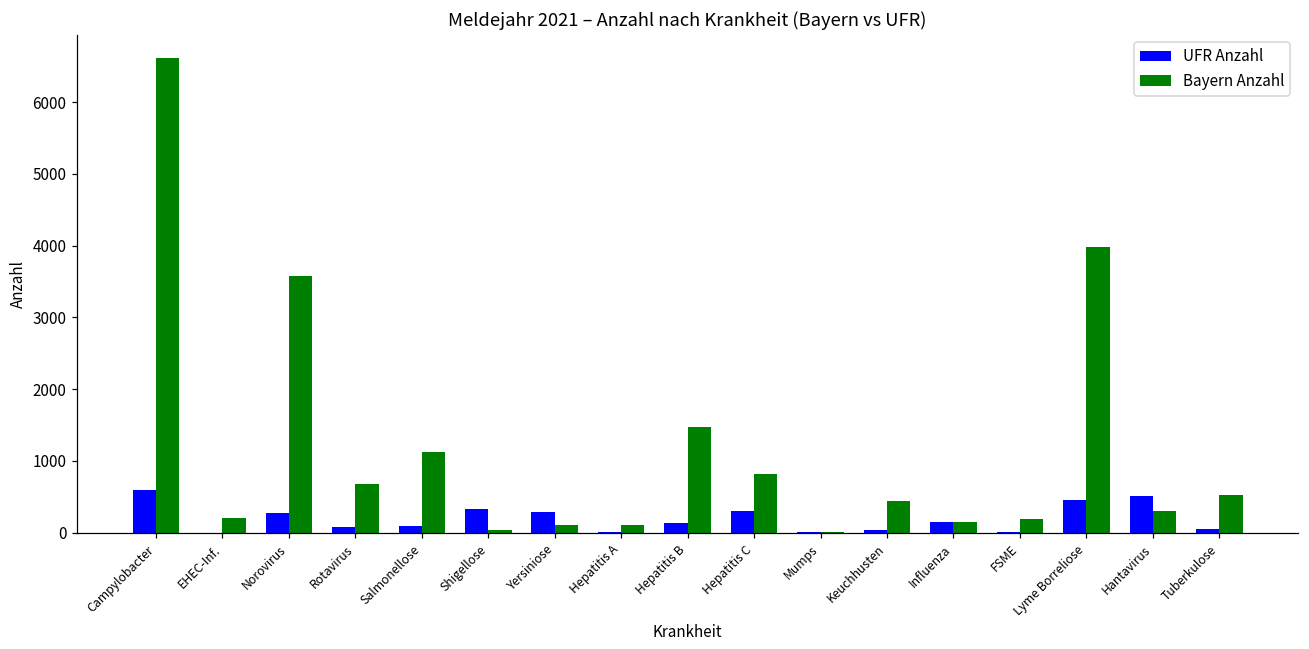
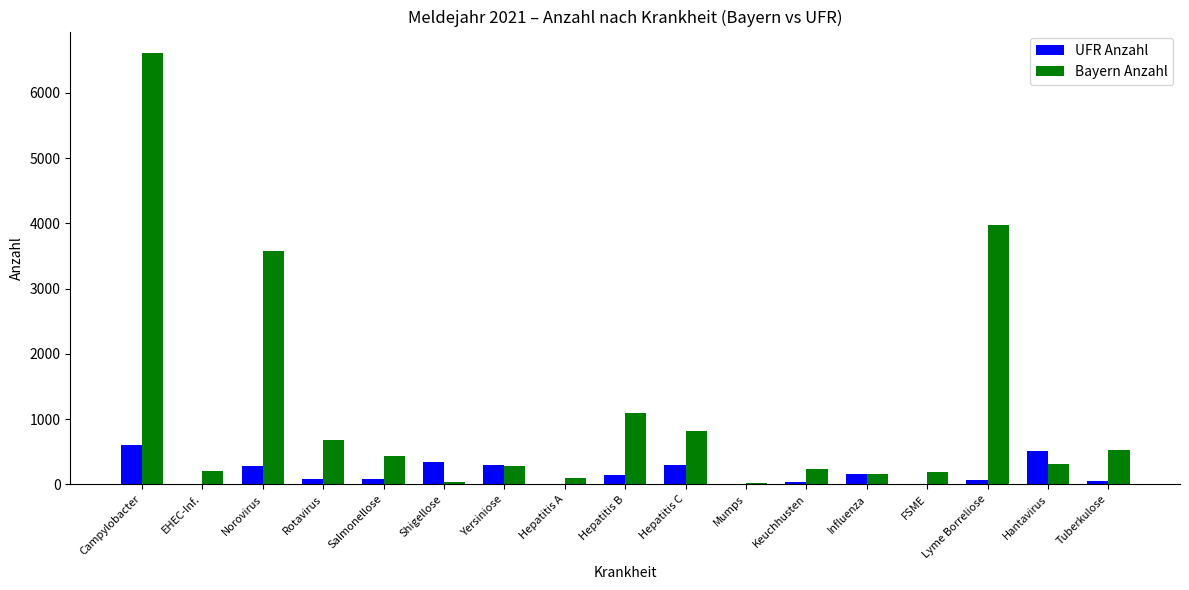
Bayern Anzahl, Salmonellose: 1100 -> 400
Bayern Anzahl, Yersiniose: 100 -> 300
Bayern Anzahl, Hepatitis B: 1500 -> 1100
Bayern Anzahl, Keuchhusten: 400 -> 200
UFR Anzahl, Lyme Borreliose: 500 -> 100
